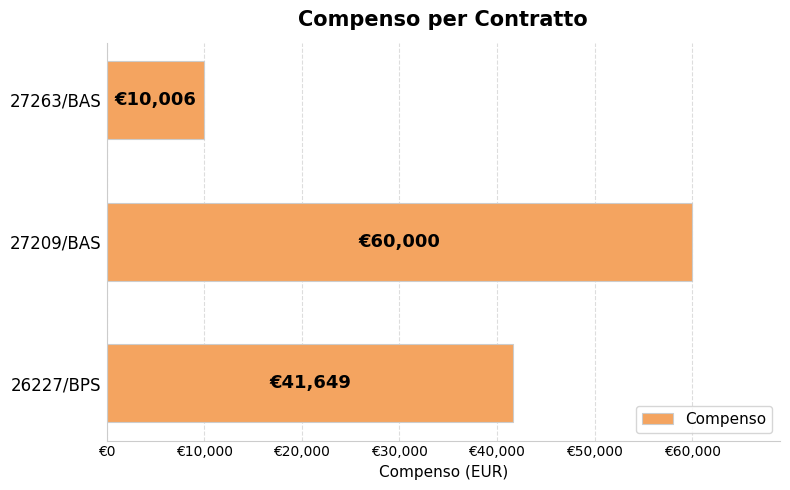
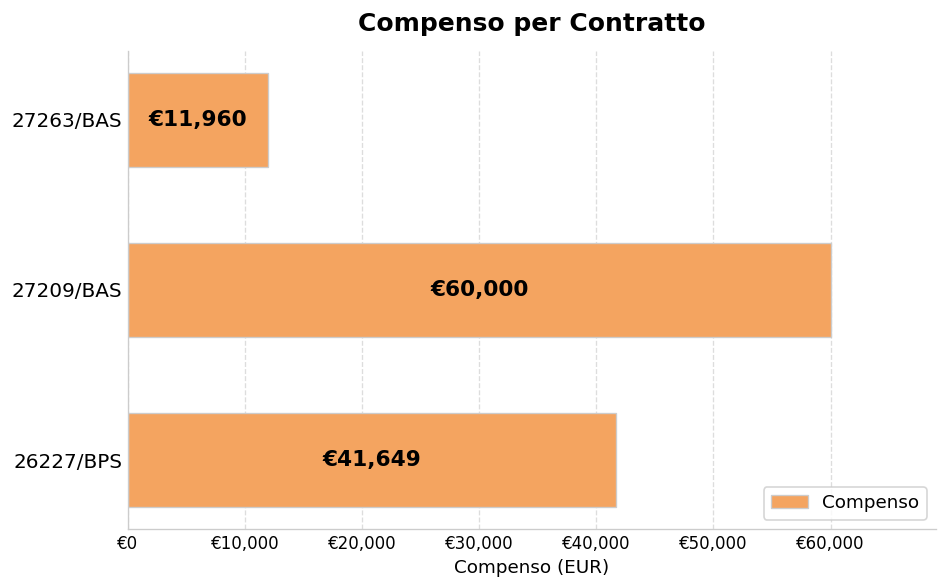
27263/BAS: €10,006 -> €11,960
